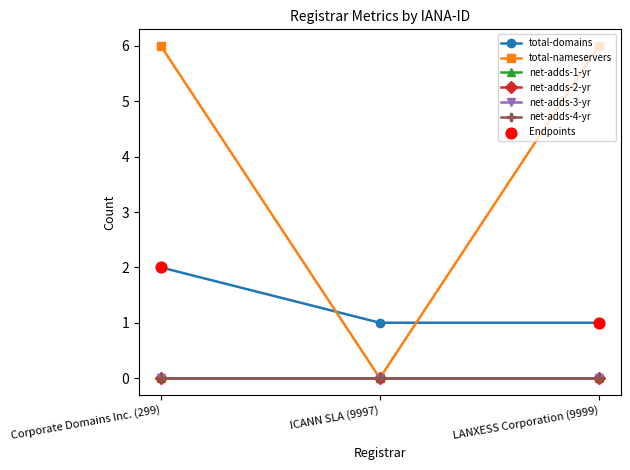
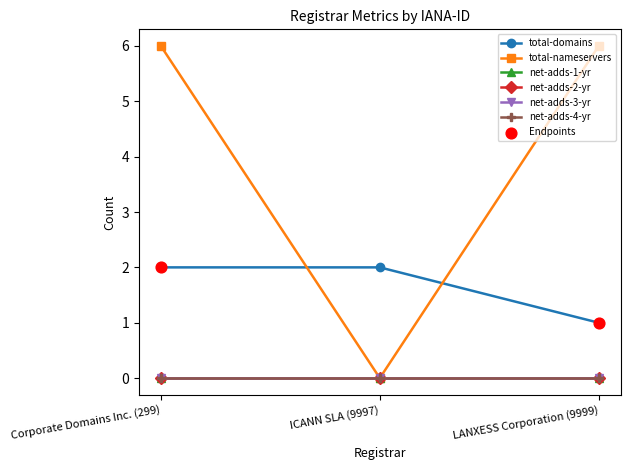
total-domains, ICANN SLA (9997): 1 -> 2
